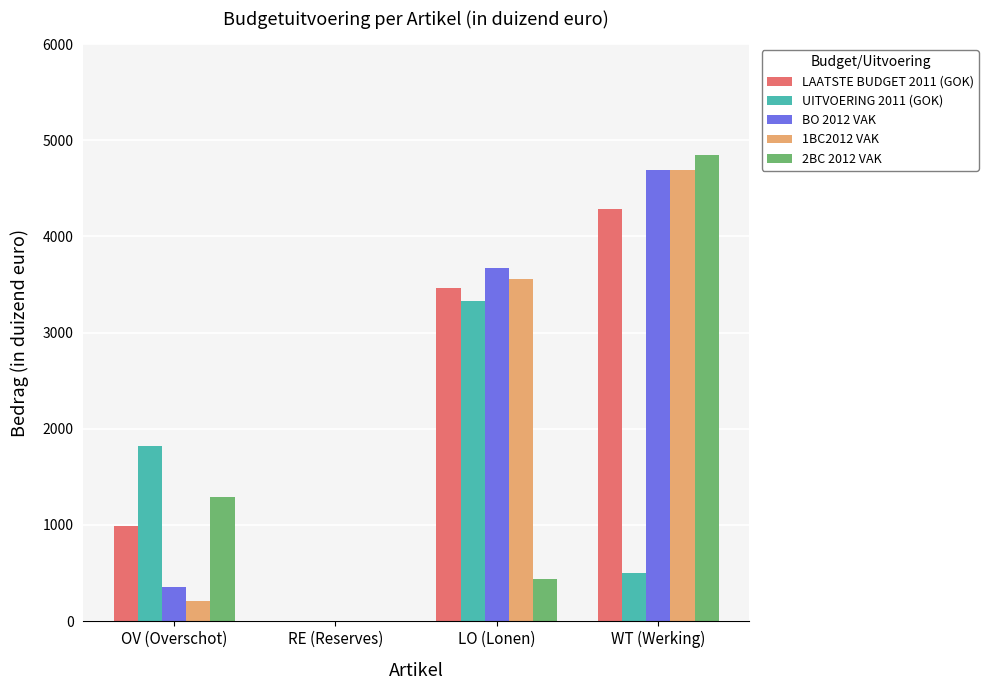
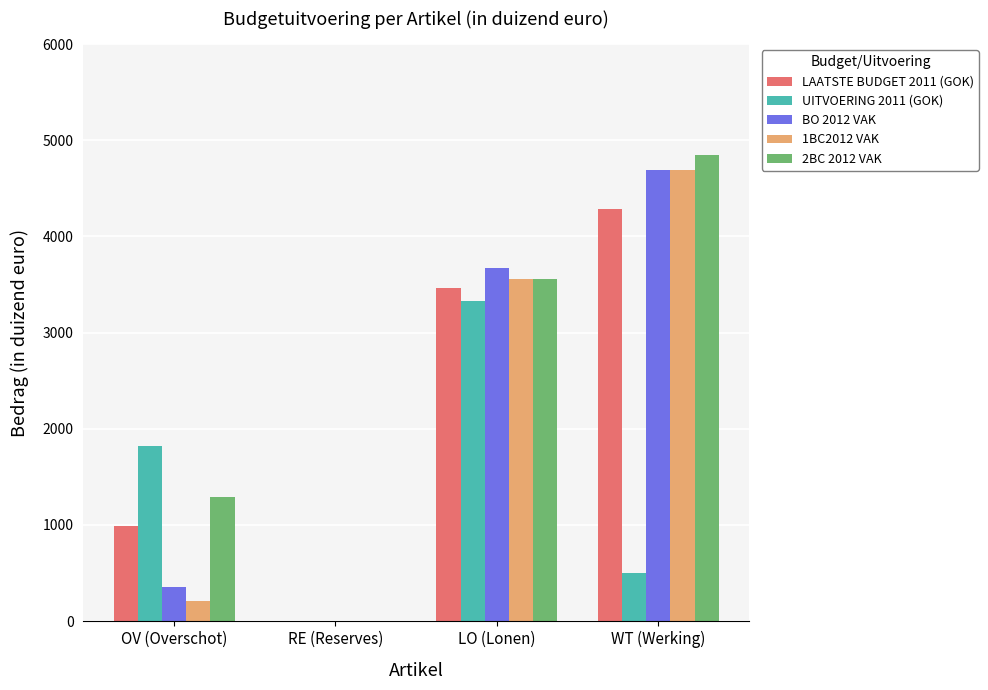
2BC 2012 VAK, LO (Lonen): 400 -> 3600
